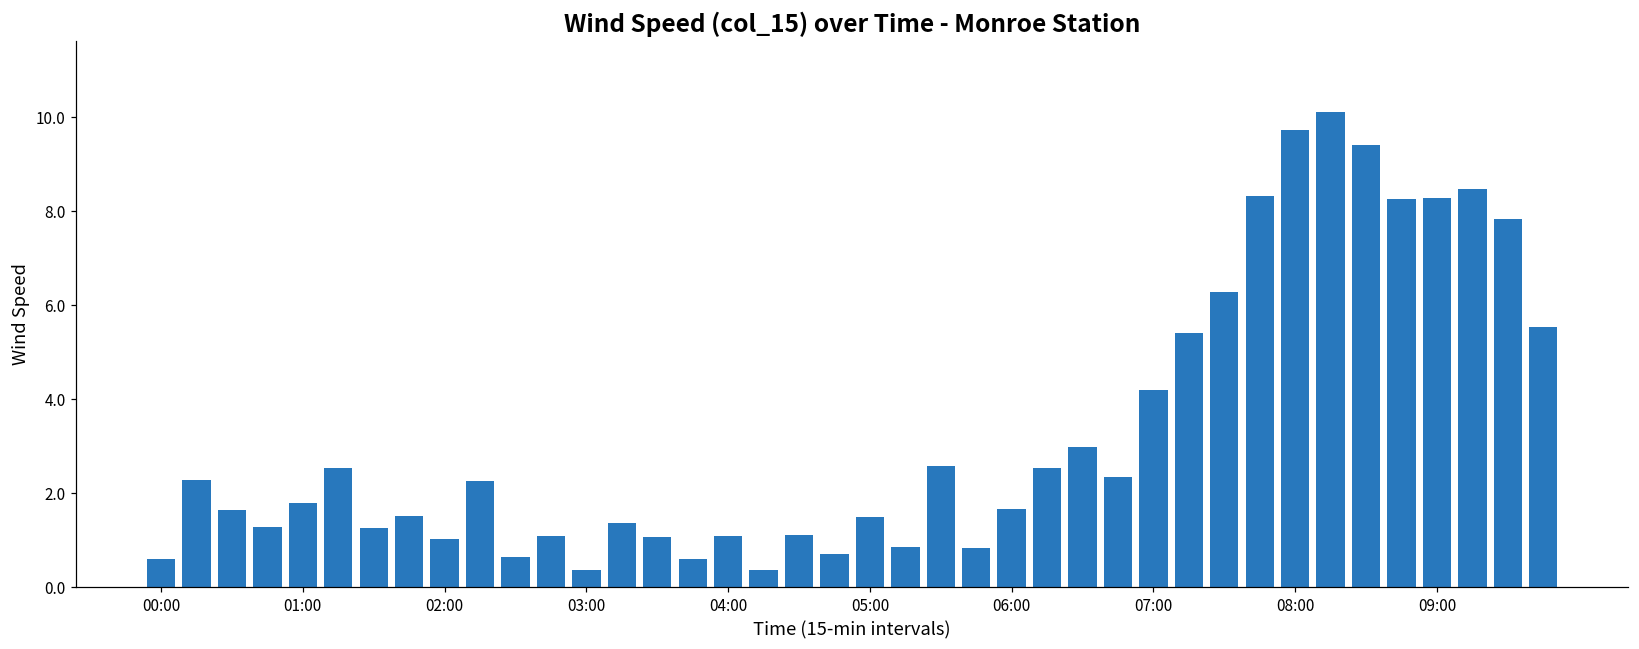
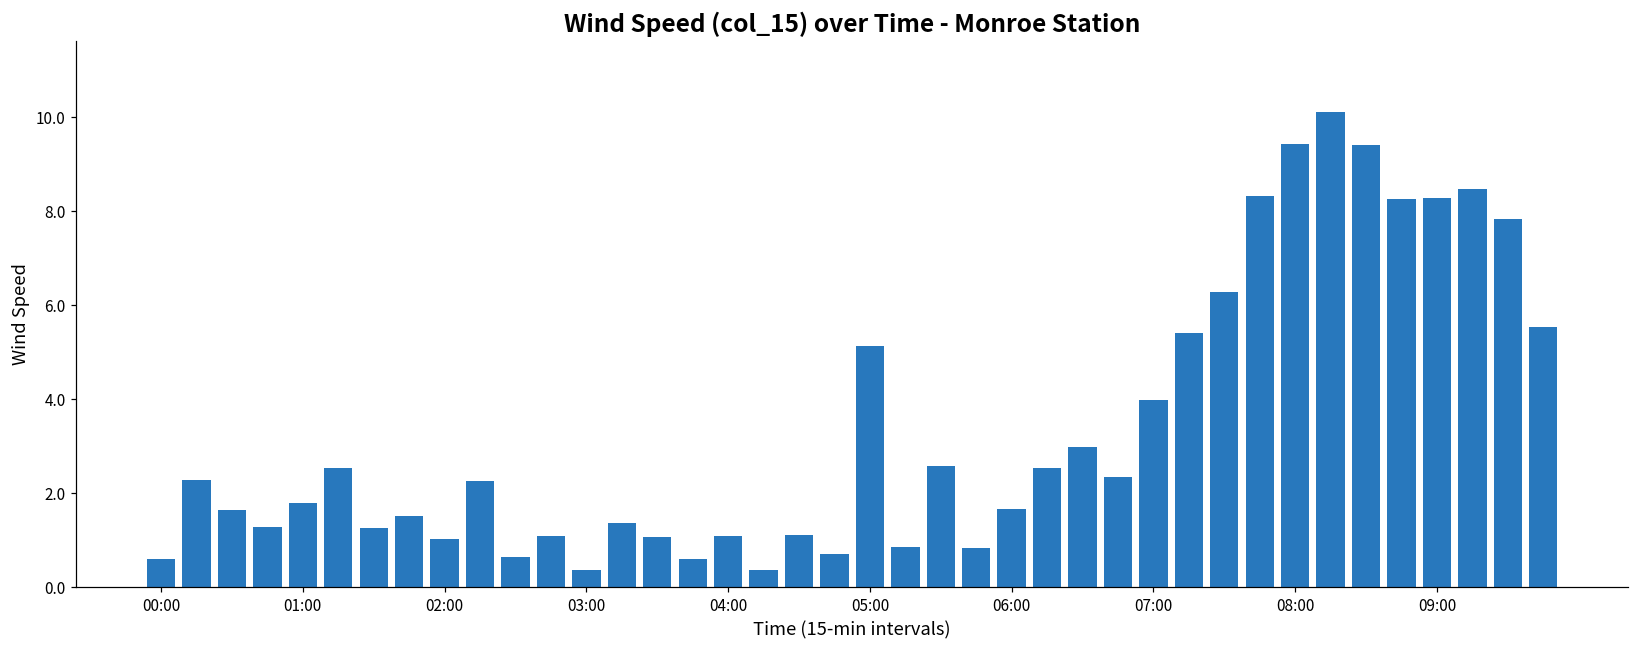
05:00: 1.5 -> 5.1
07:00: 4.2 -> 4.0
08:00: 9.7 -> 9.4
